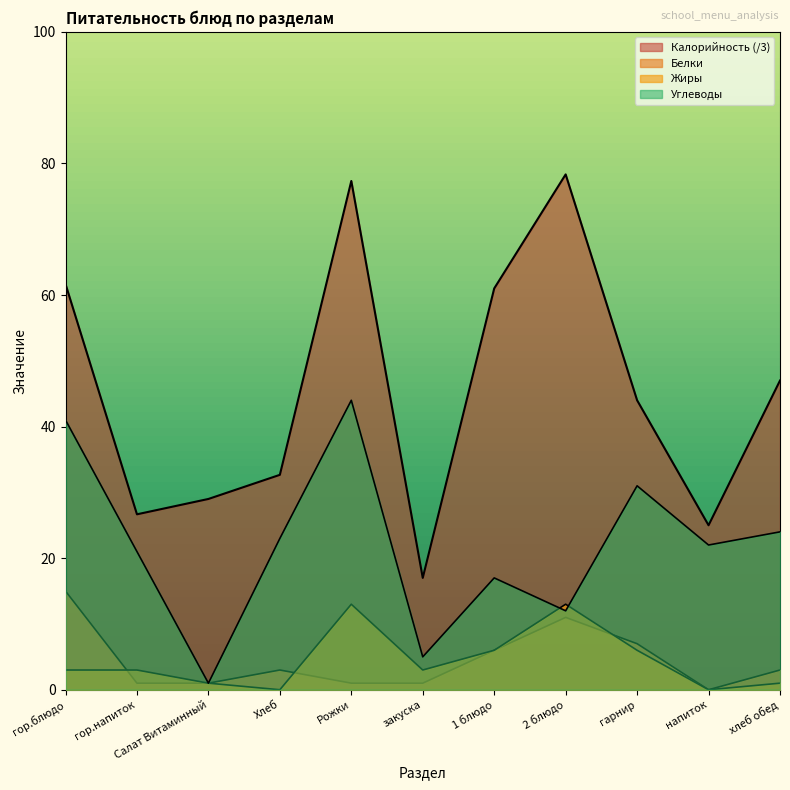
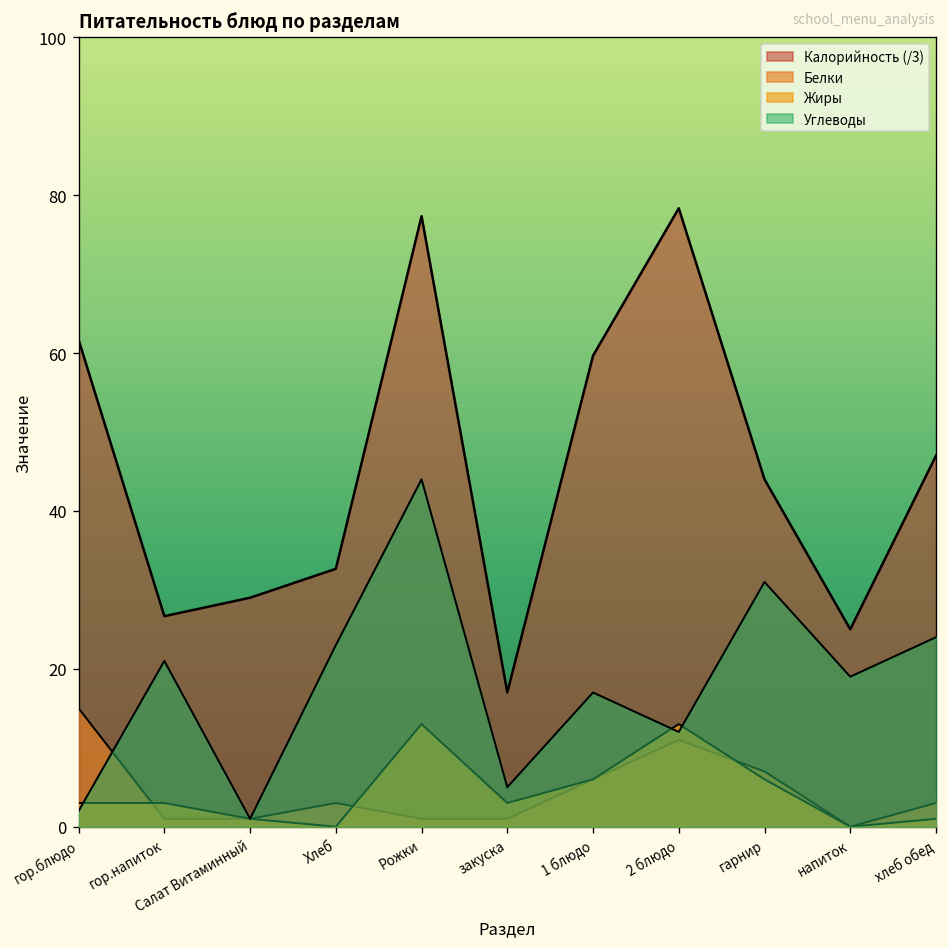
Углеводы, гор.блюдо: 41 -> 2
Калорийность (/3), 1 блюдо: 61 -> 60
Углеводы, напиток: 22 -> 19
